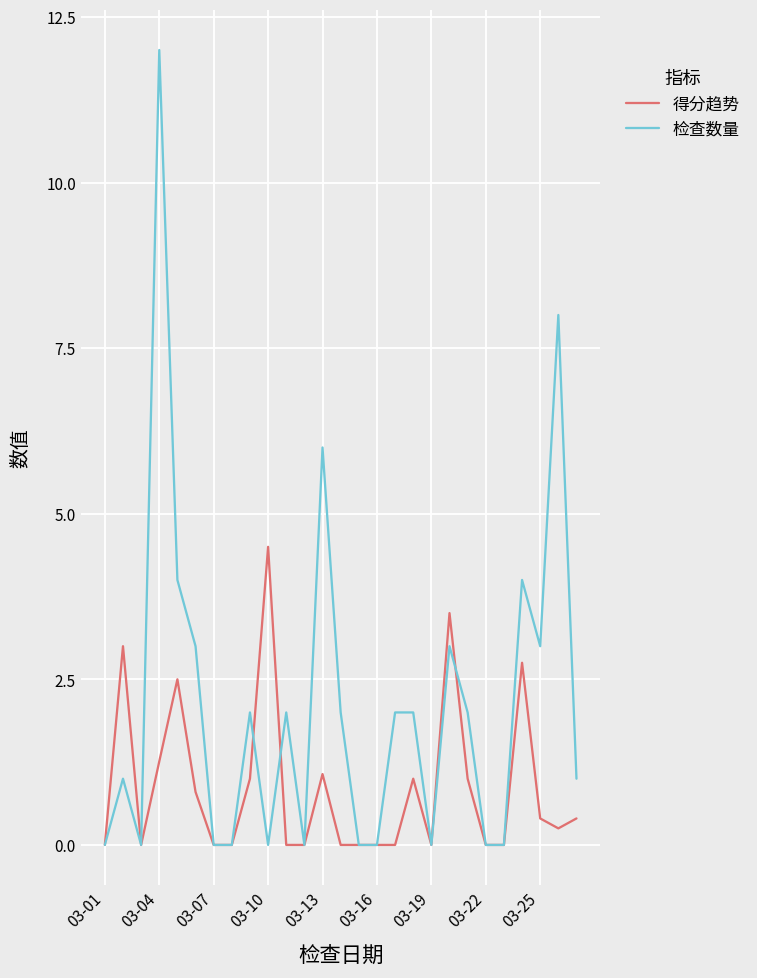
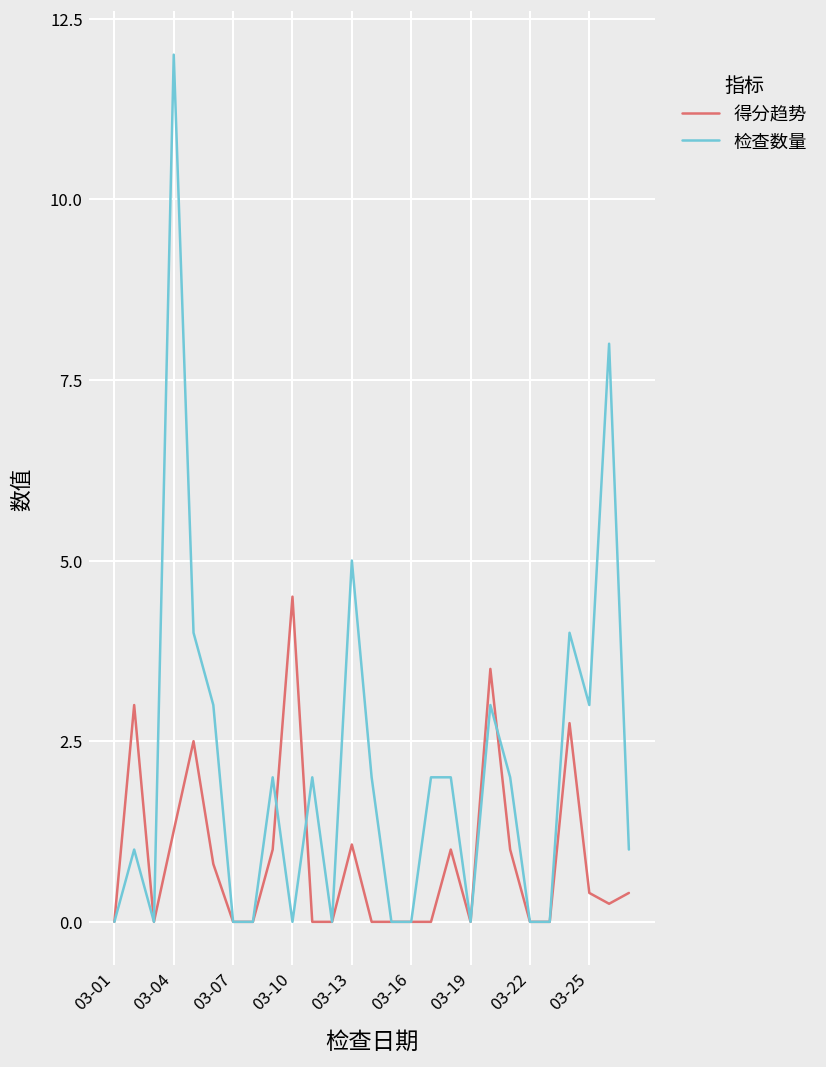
检查数量, 03-13: 6 -> 5
